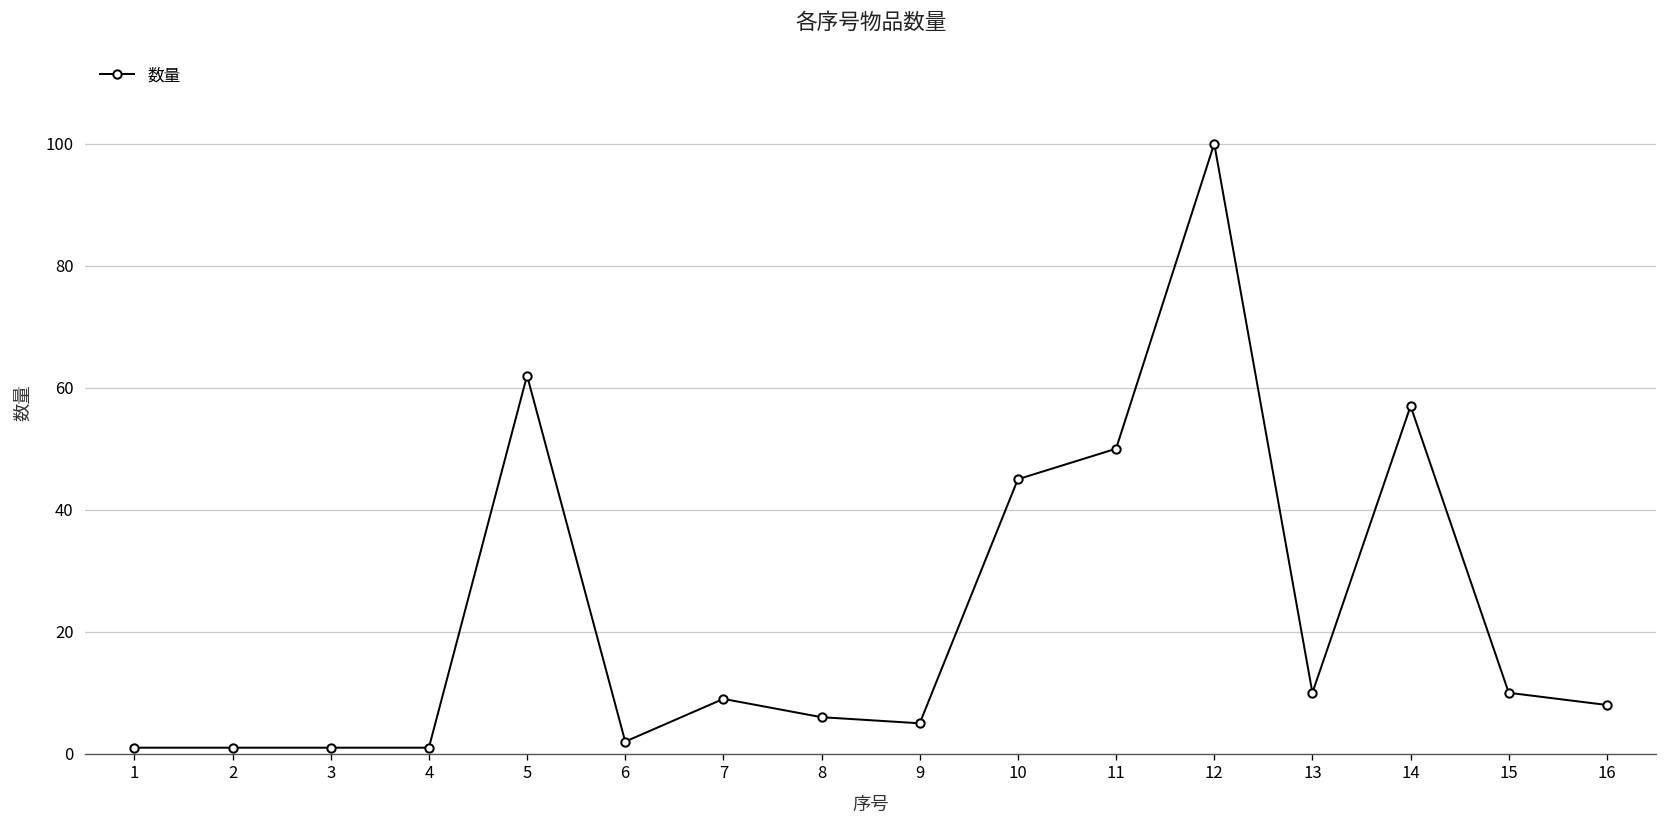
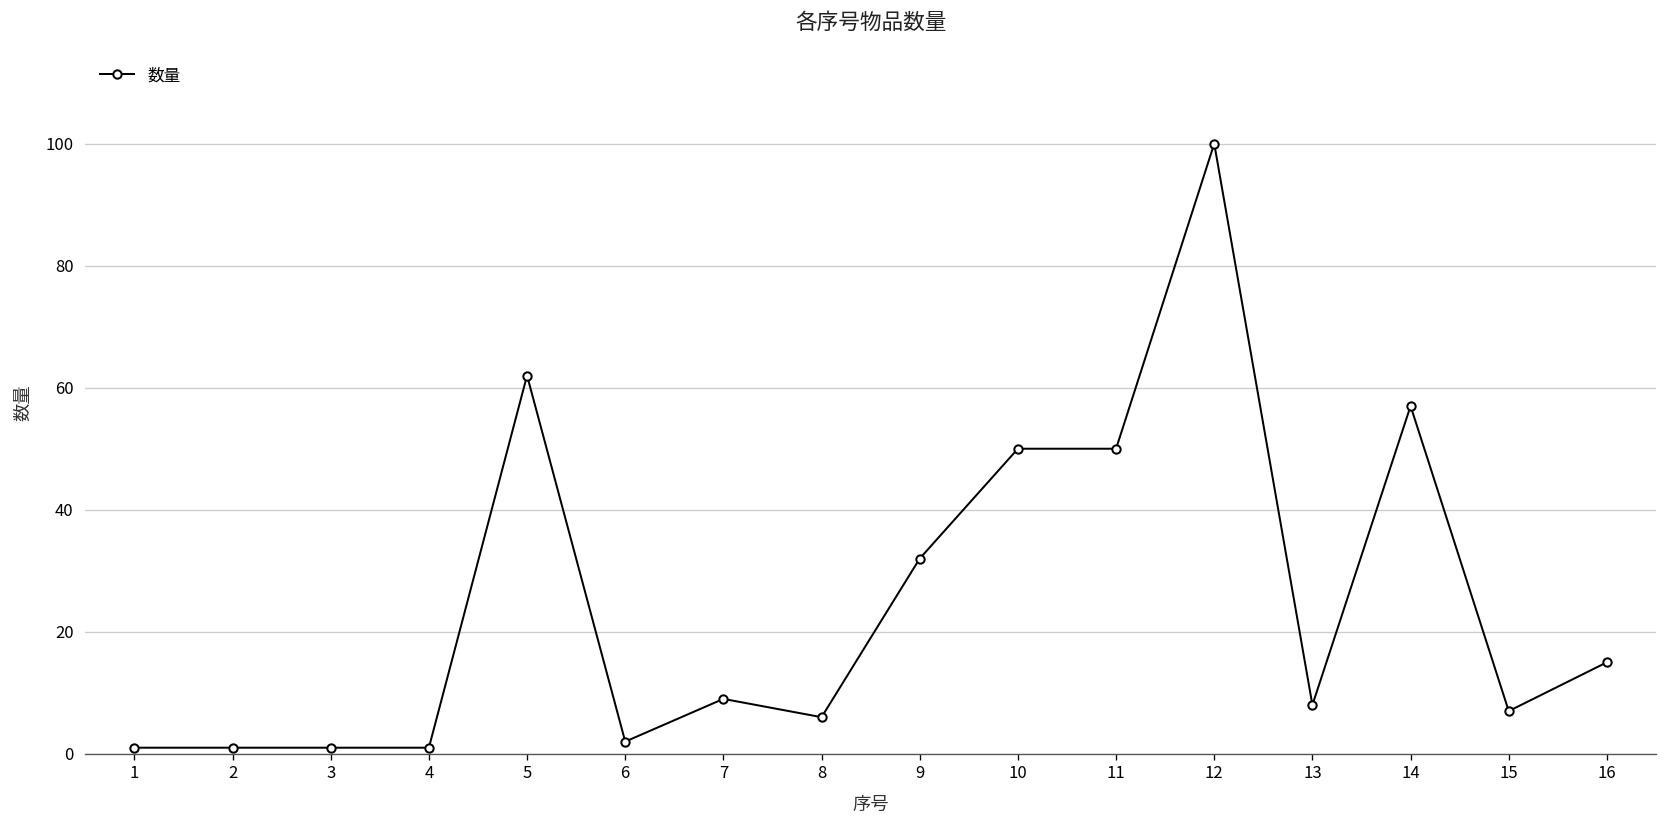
9: 5 -> 32
10: 45 -> 50
13: 10 -> 8
15: 10 -> 7
16: 8 -> 15
